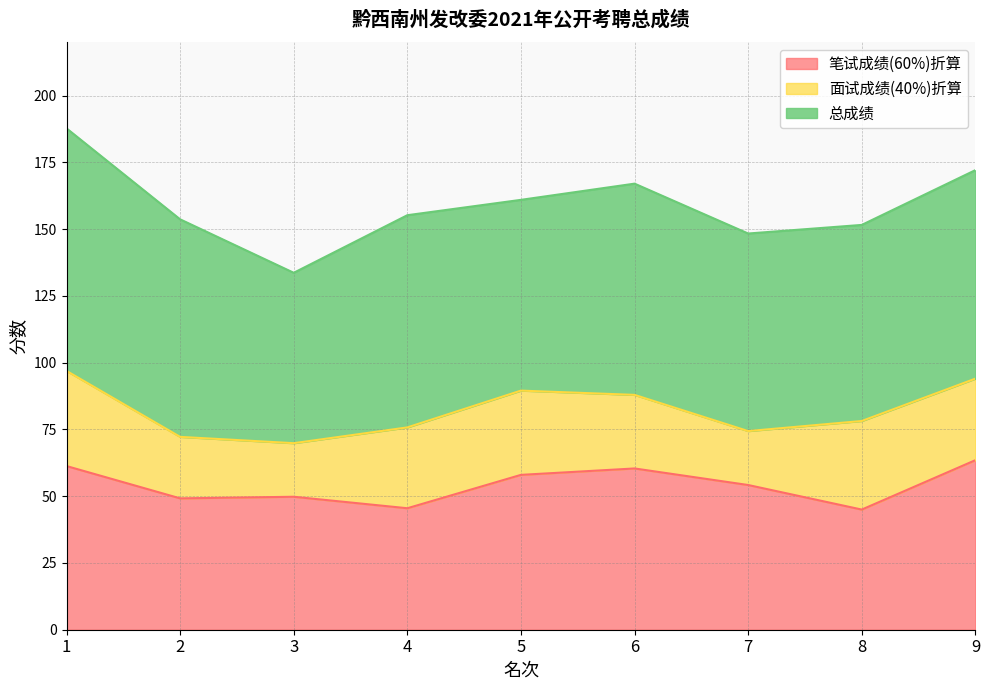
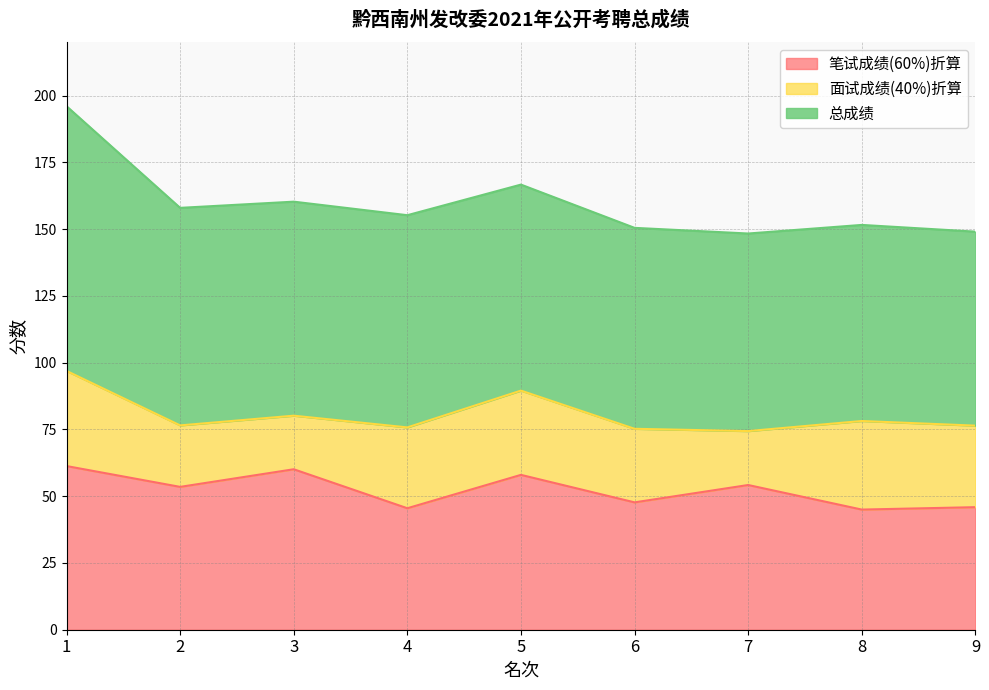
总成绩, 1: 91 -> 99
笔试成绩(60%)折算, 2: 49 -> 54
笔试成绩(60%)折算, 3: 50 -> 60
总成绩, 3: 64 -> 80
总成绩, 5: 71 -> 77
笔试成绩(60%)折算, 6: 60 -> 48
总成绩, 6: 79 -> 75
笔试成绩(60%)折算, 9: 64 -> 46
总成绩, 9: 78 -> 73
